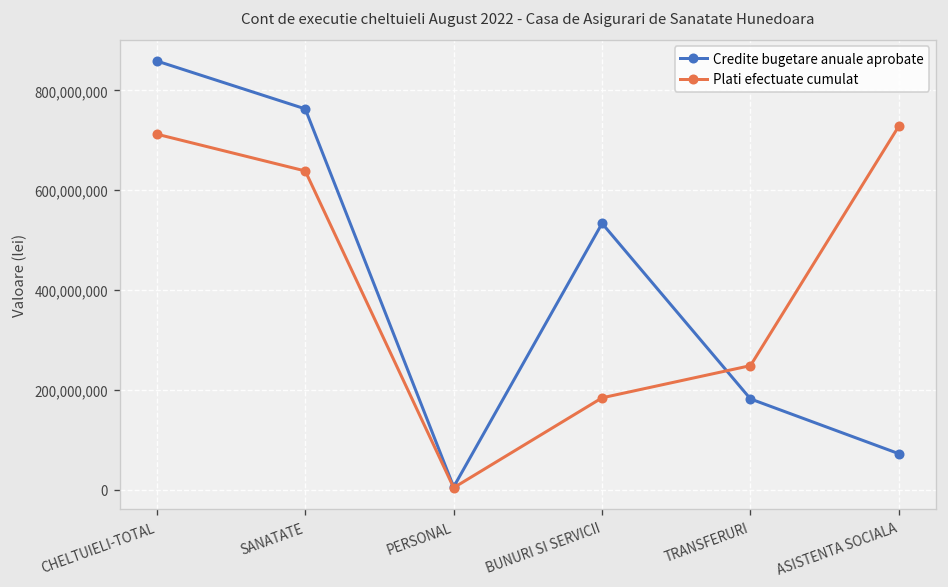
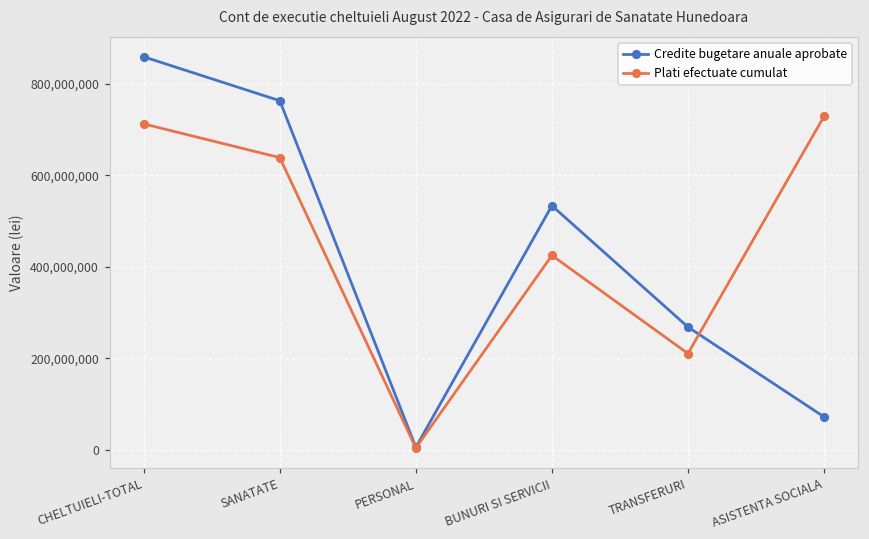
Plati efectuate cumulat, BUNURI SI SERVICII: 180,000,000 -> 420,000,000
Credite bugetare anuale aprobate, TRANSFERURI: 180,000,000 -> 270,000,000
Plati efectuate cumulat, TRANSFERURI: 250,000,000 -> 210,000,000
